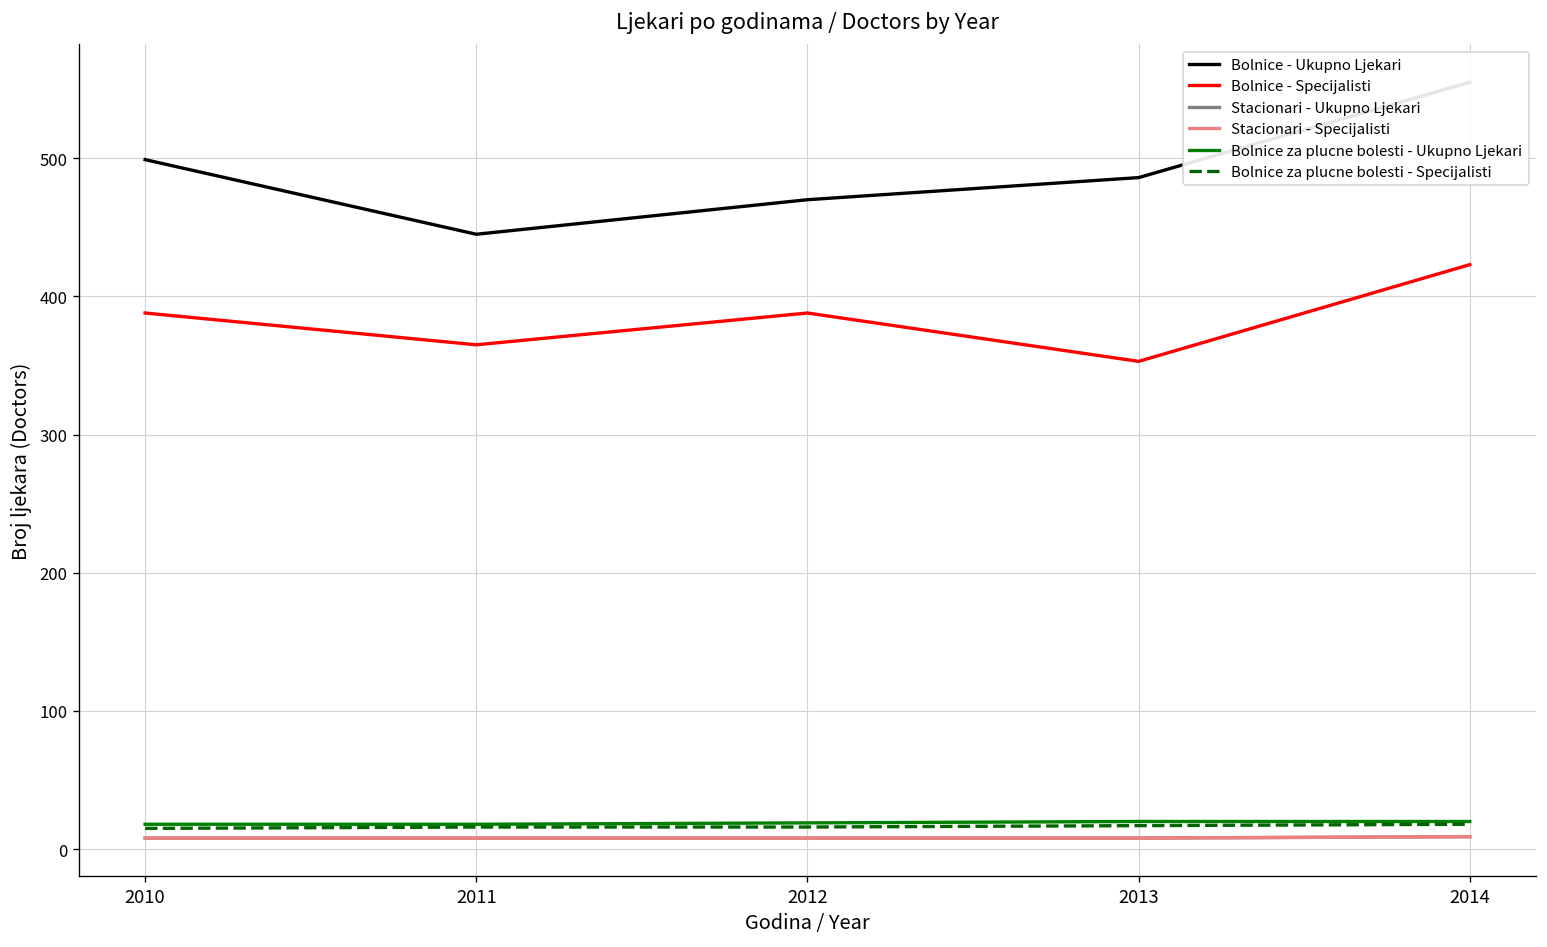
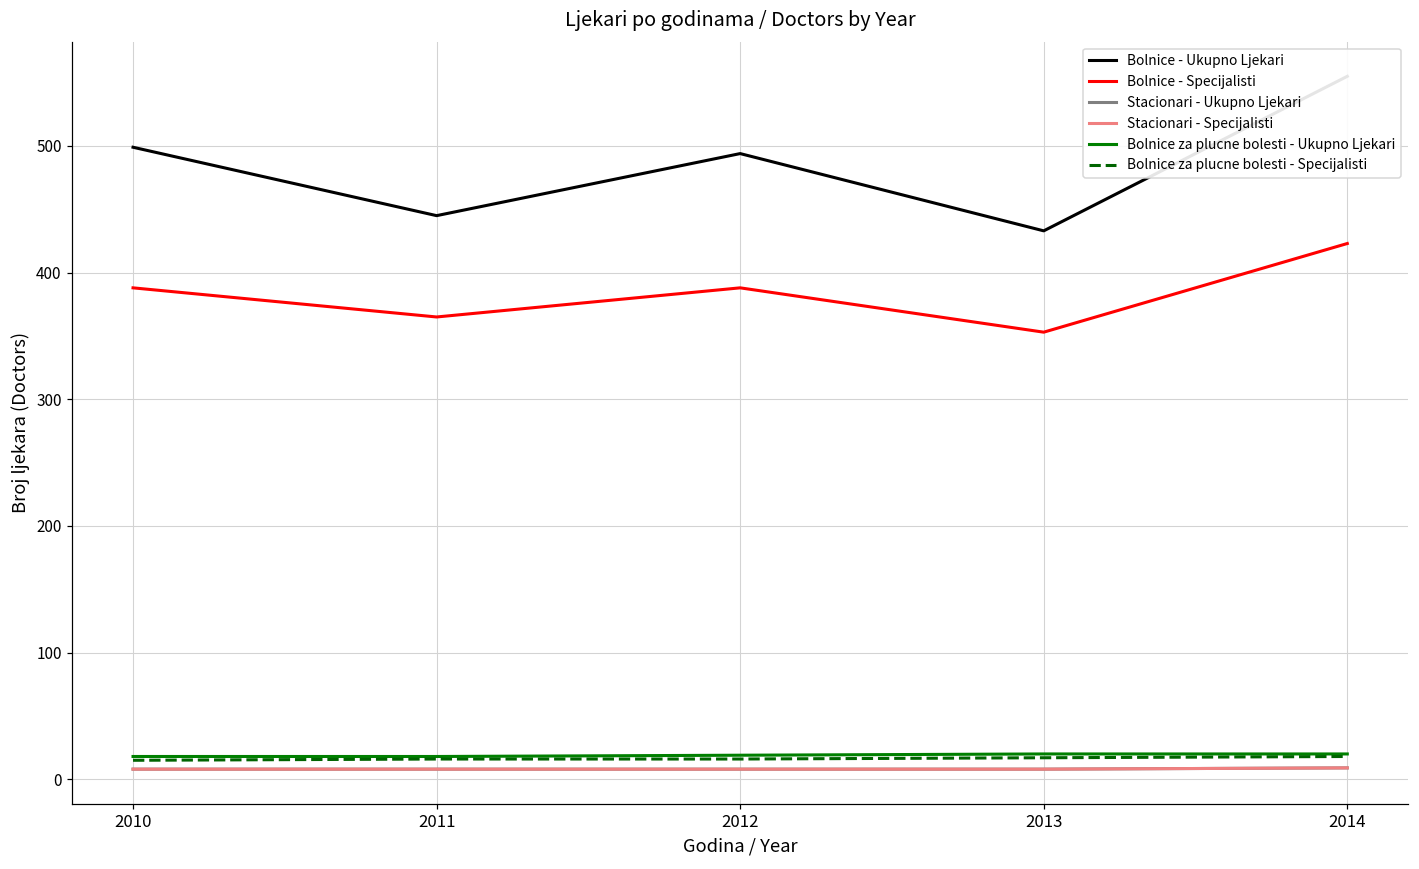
Bolnice - Ukupno Ljekari, 2012: 470 -> 494
Bolnice - Ukupno Ljekari, 2013: 486 -> 433
